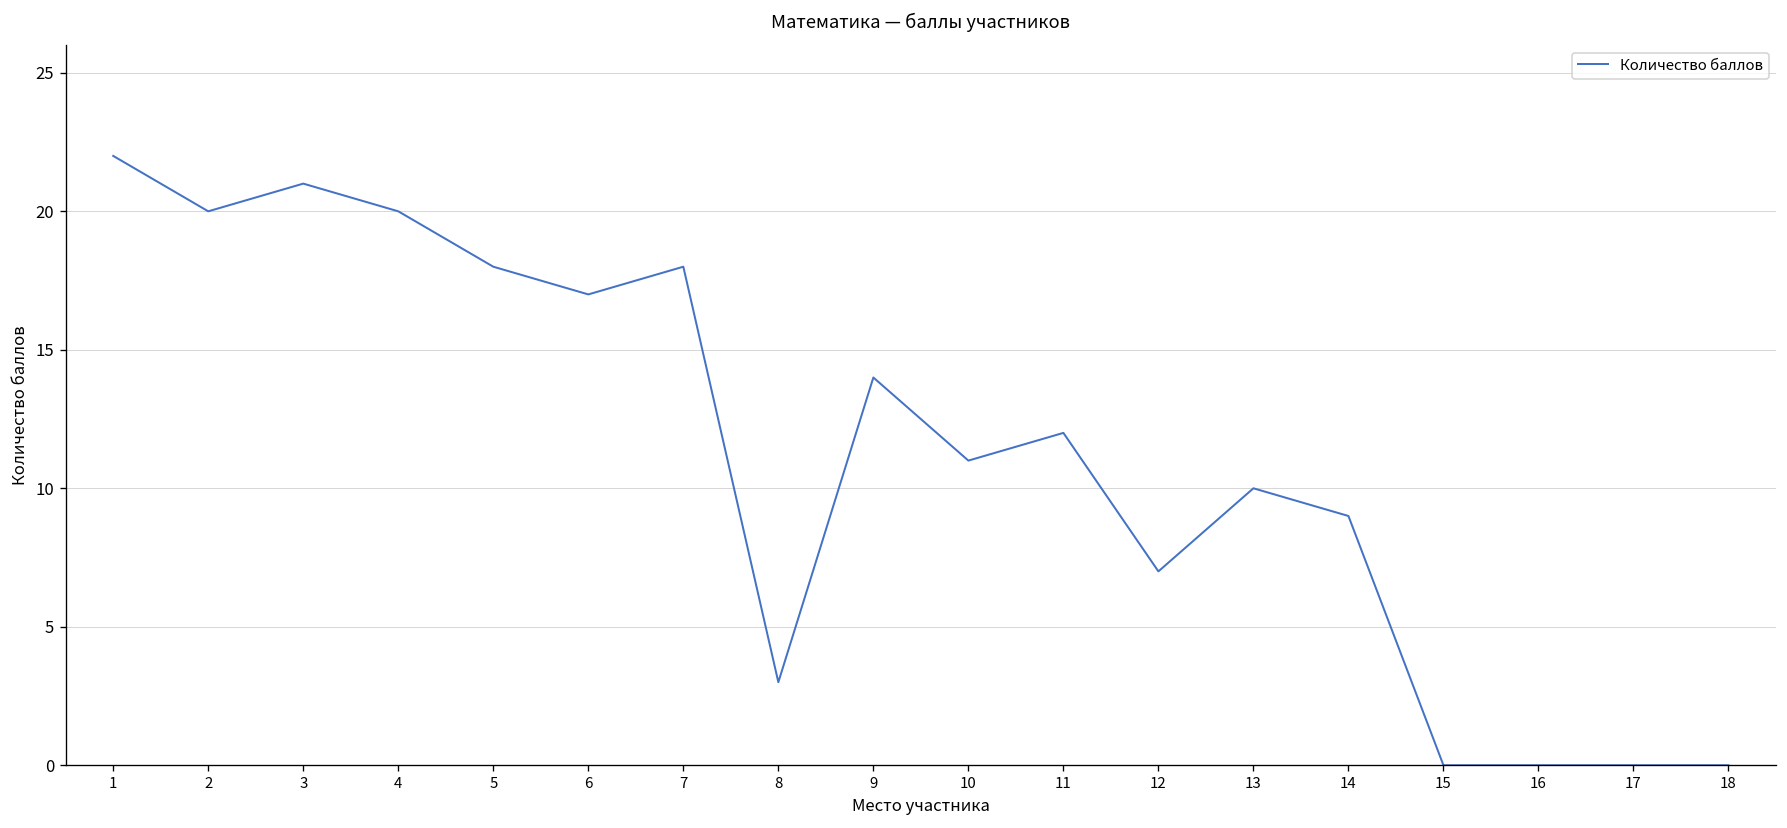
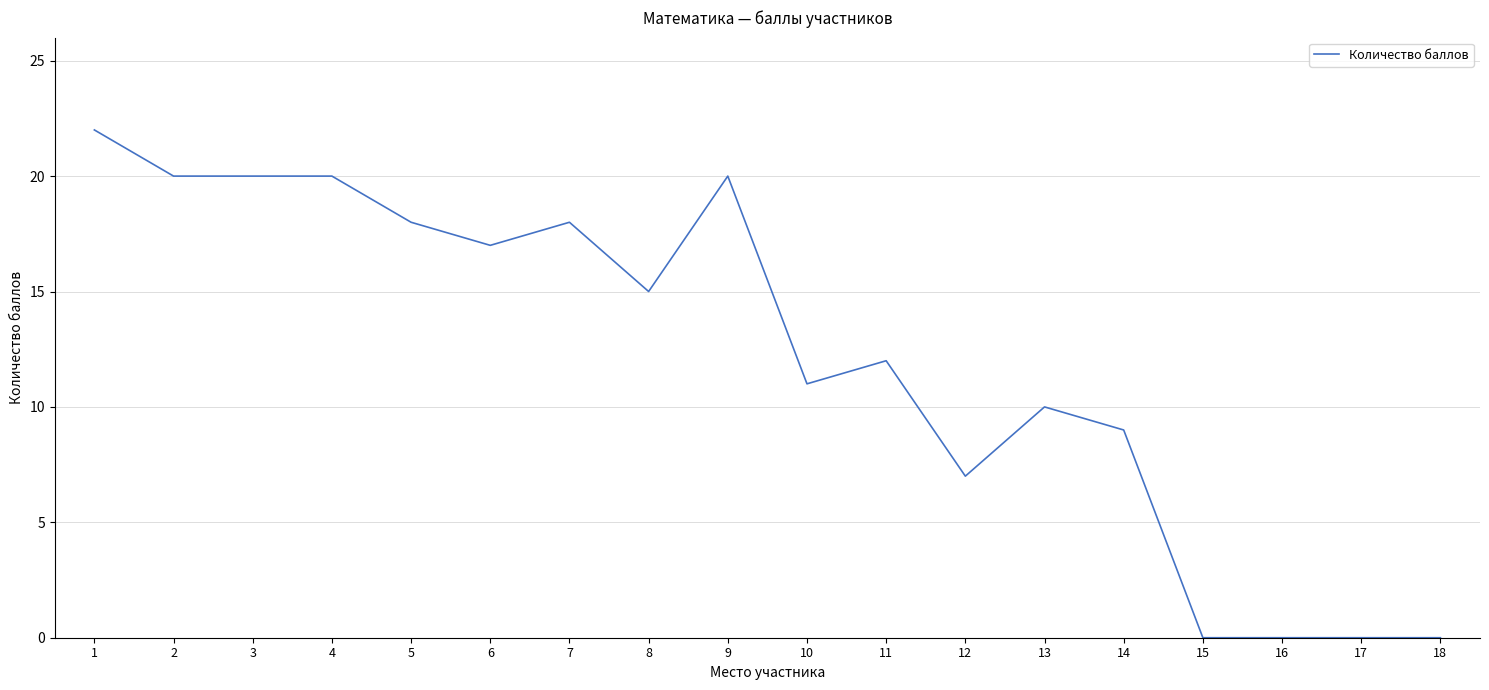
3: 21 -> 20
8: 3 -> 15
9: 14 -> 20
